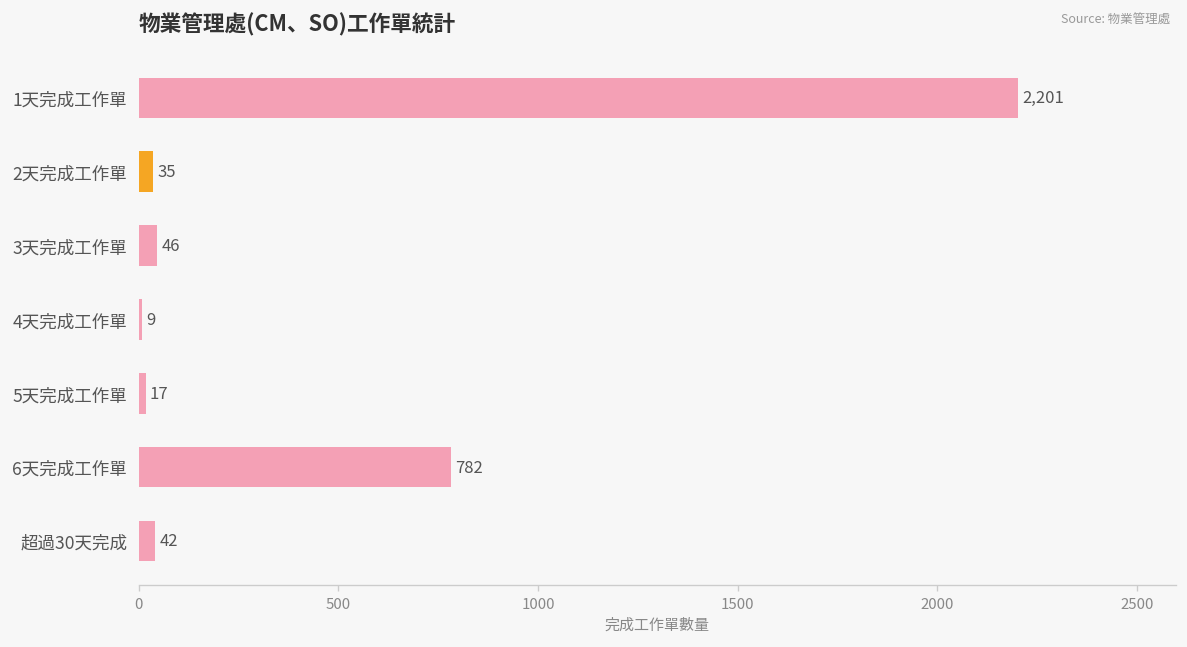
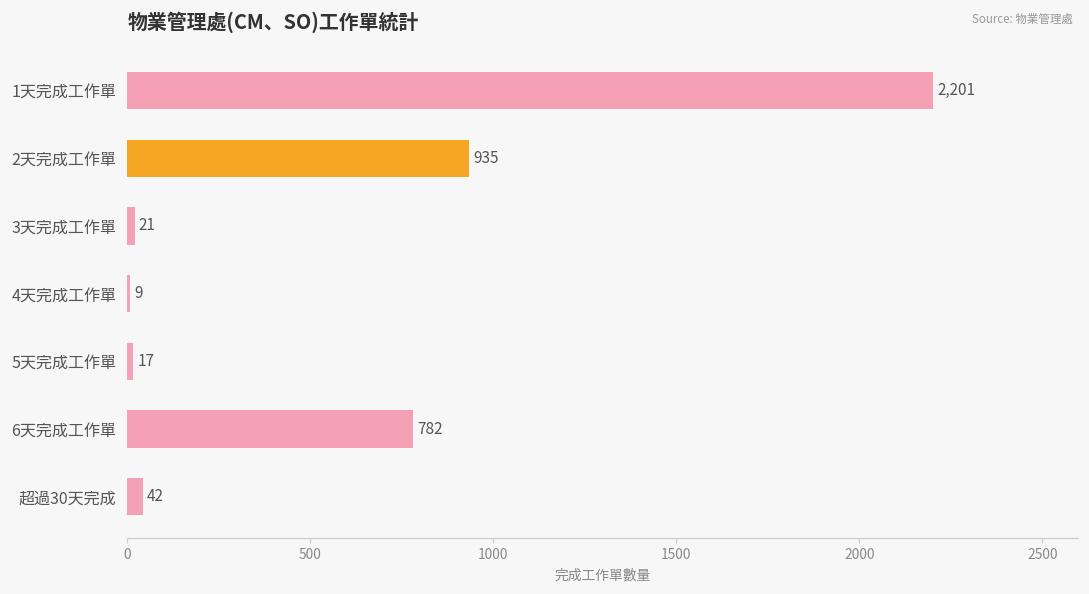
2天完成工作單: 35 -> 935
3天完成工作單: 46 -> 21
